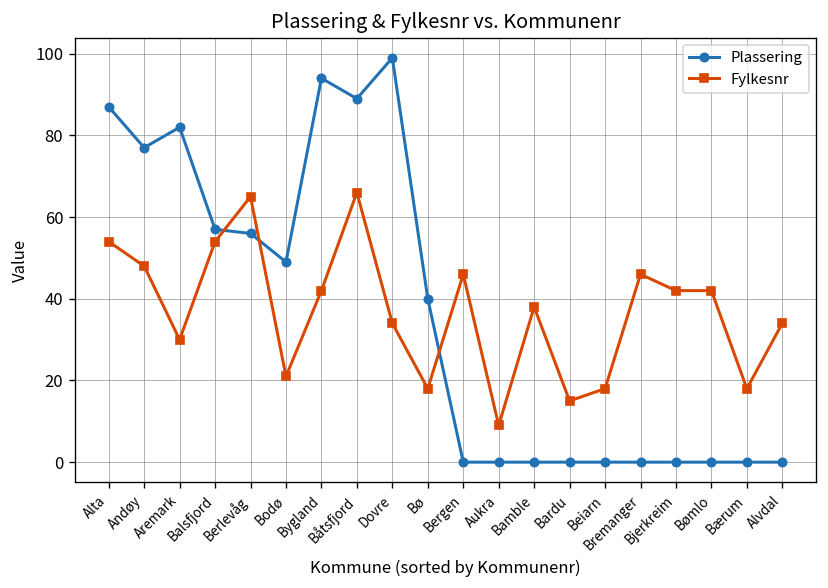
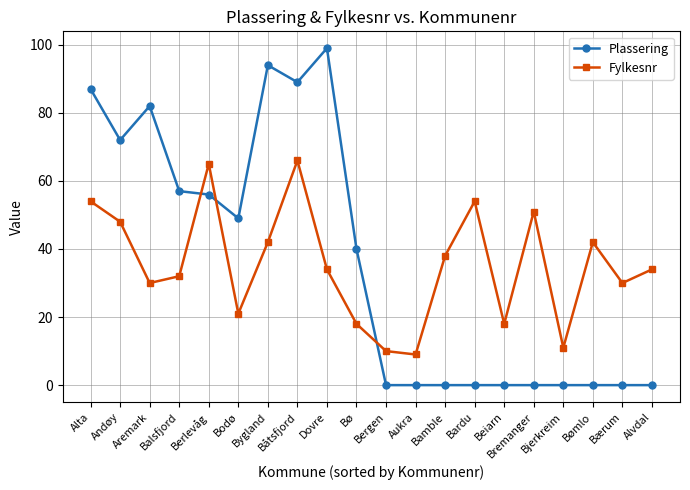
Plassering, Andøy: 77 -> 72
Fylkesnr, Balsfjord: 54 -> 32
Fylkesnr, Bergen: 46 -> 10
Fylkesnr, Bardu: 15 -> 54
Fylkesnr, Bremanger: 46 -> 51
Fylkesnr, Bjerkreim: 42 -> 11
Fylkesnr, Bærum: 18 -> 30
